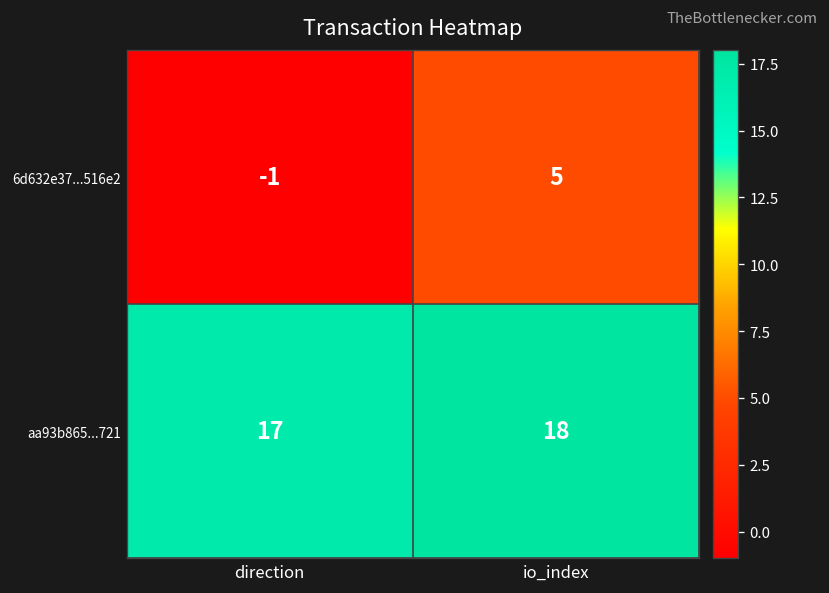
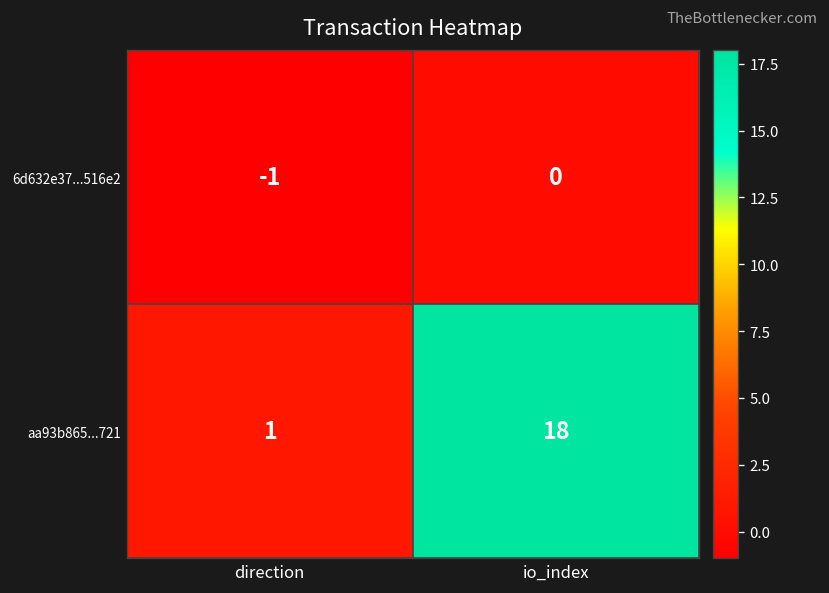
6d632e37...516e2, io_index: 5 -> 0
aa93b865...721, direction: 17 -> 1
